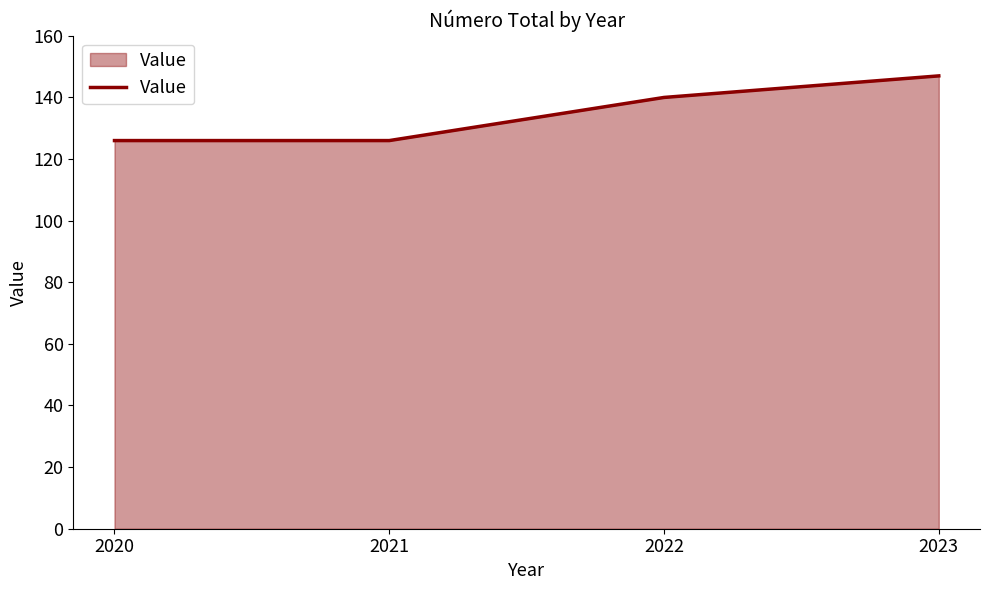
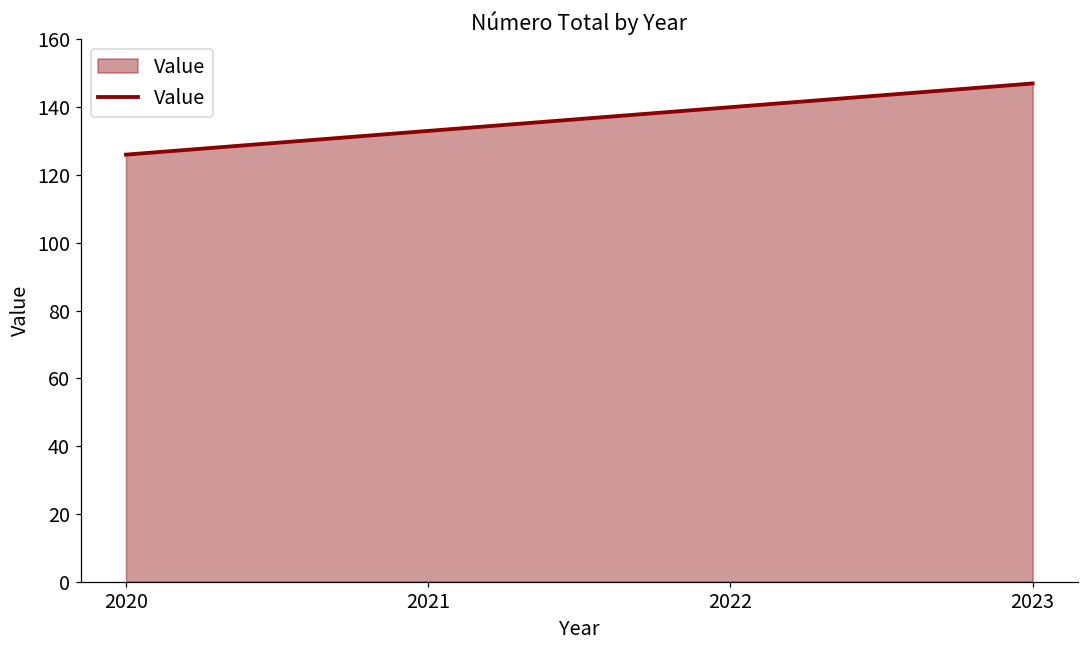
2021: 126 -> 133
